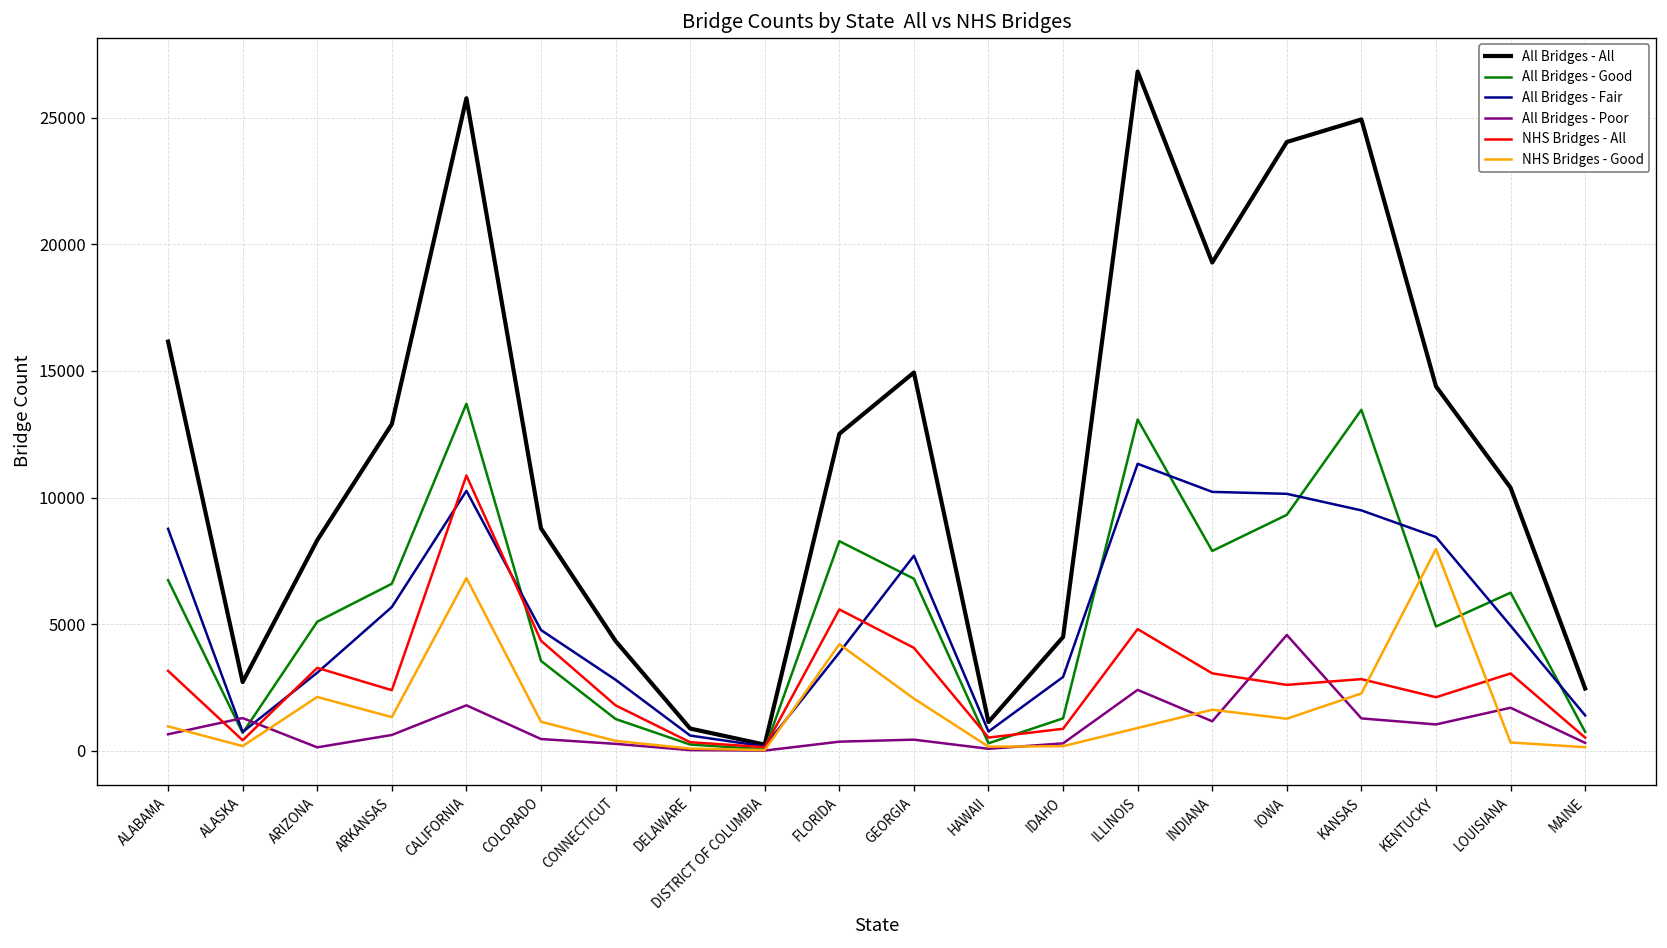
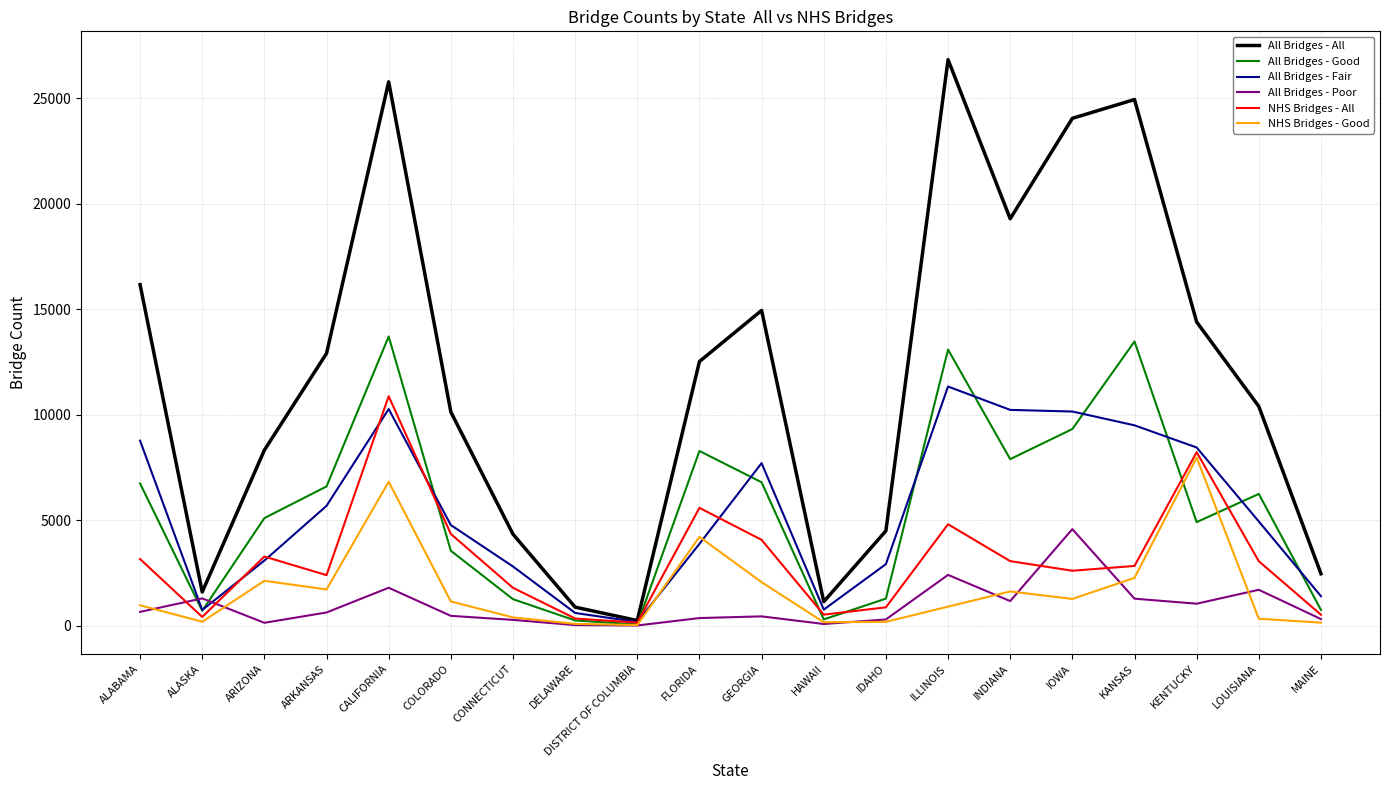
All Bridges - All, ALASKA: 2700 -> 1600
NHS Bridges - Good, ARKANSAS: 1300 -> 1700
All Bridges - All, COLORADO: 8800 -> 10100
NHS Bridges - All, KENTUCKY: 2100 -> 8200
